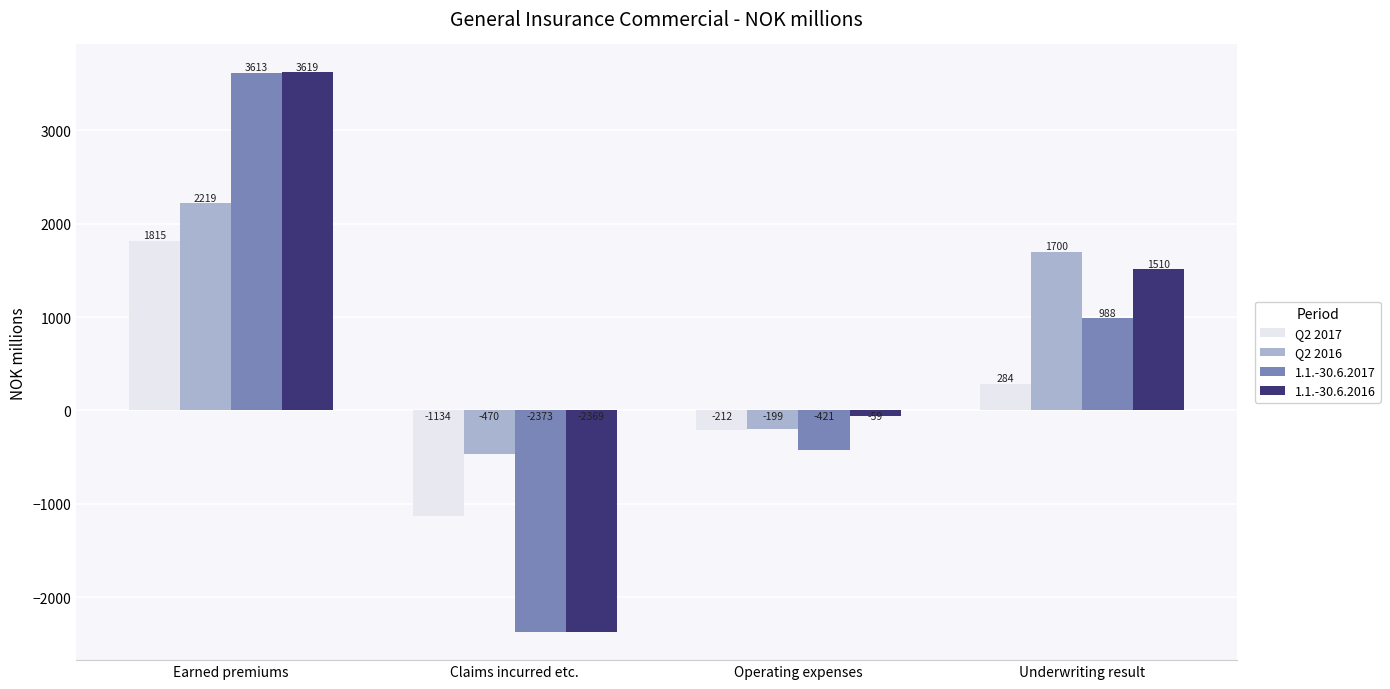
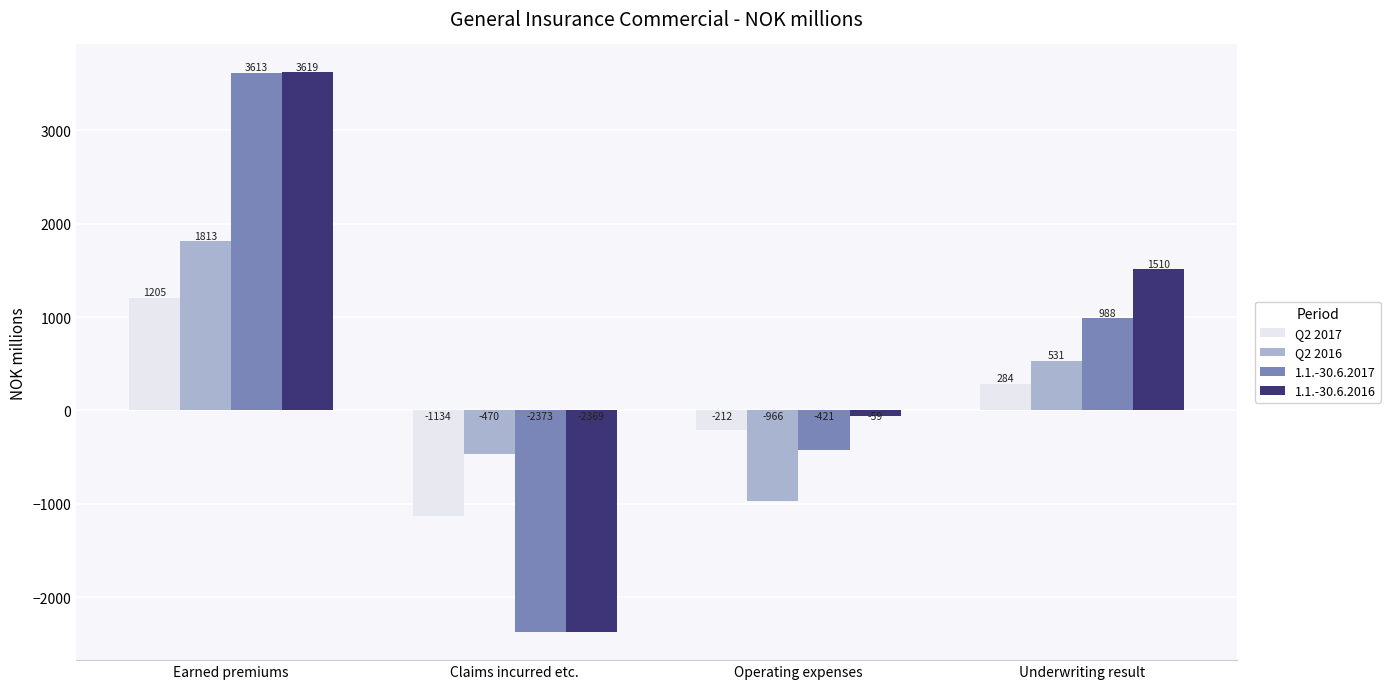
Q2 2017, Earned premiums: 1815 -> 1205
Q2 2016, Earned premiums: 2219 -> 1813
Q2 2016, Operating expenses: -199 -> -966
Q2 2016, Underwriting result: 1700 -> 531
